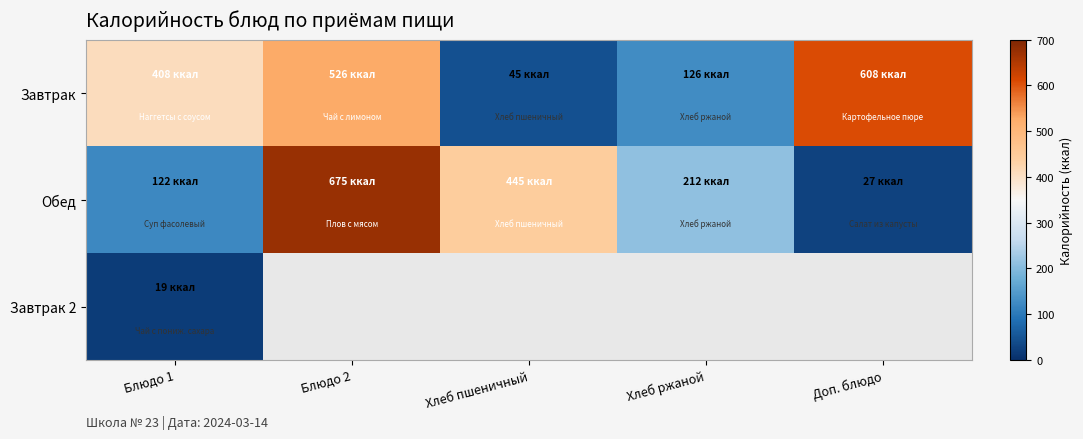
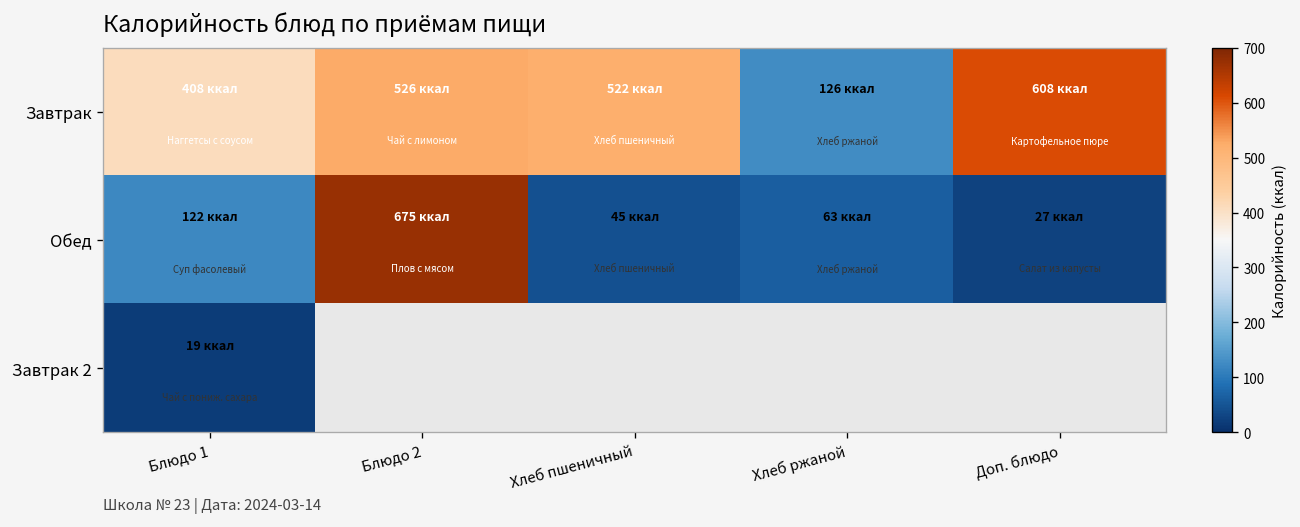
Завтрак, Хлеб пшеничный: 45 -> 522
Обед, Хлеб пшеничный: 445 -> 45
Обед, Хлеб ржаной: 212 -> 63
